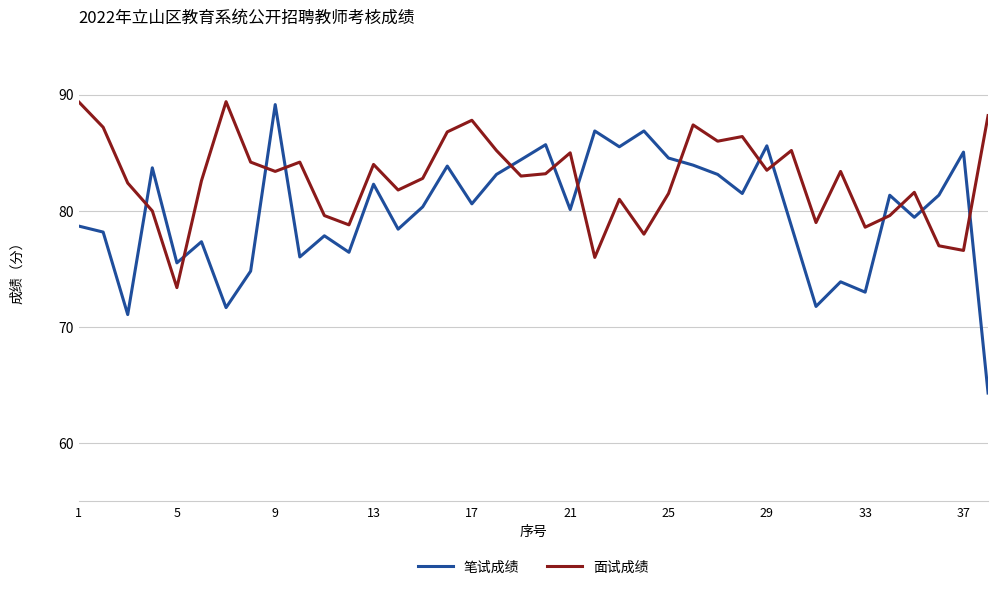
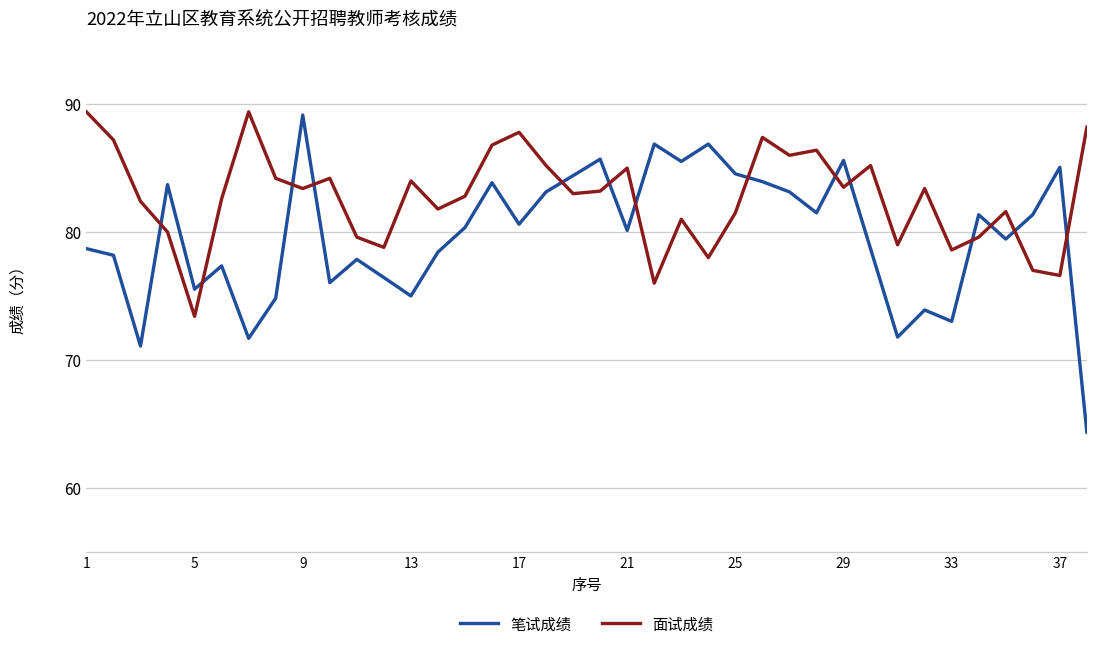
笔试成绩, 13: 82.3 -> 75.0
